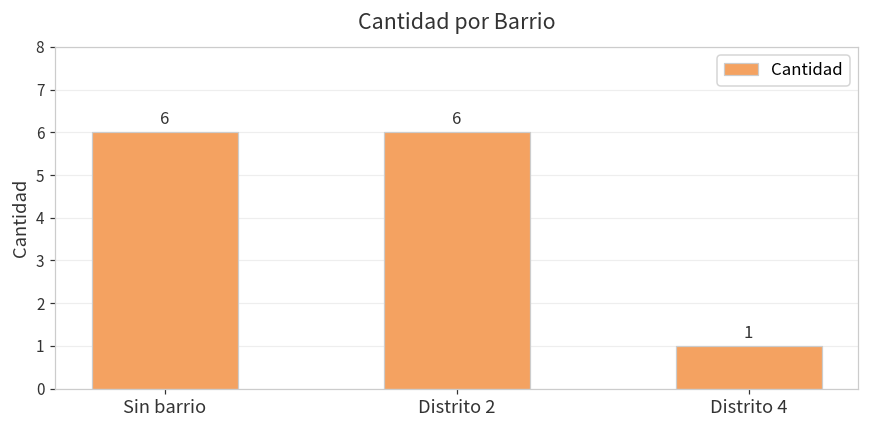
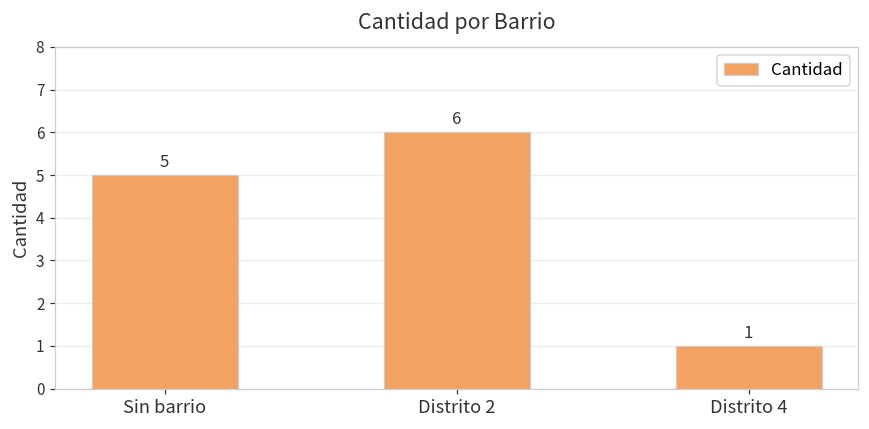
Sin barrio: 6 -> 5
